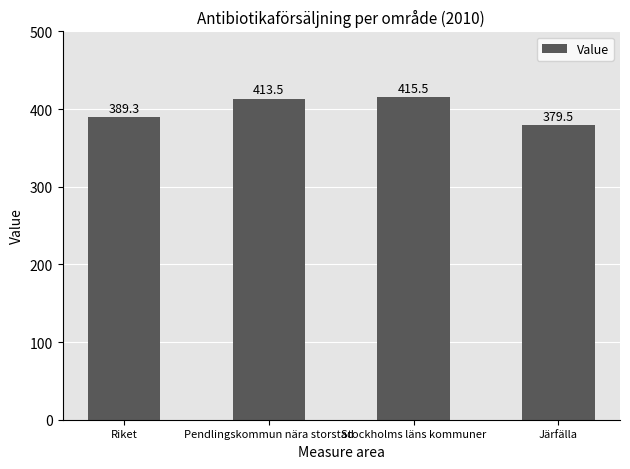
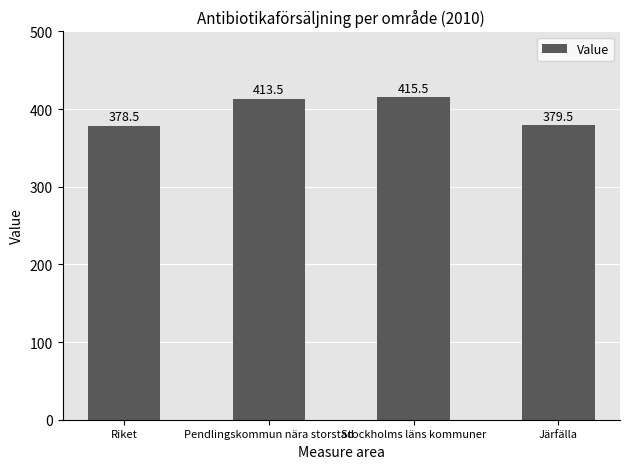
Riket: 389.3 -> 378.5
